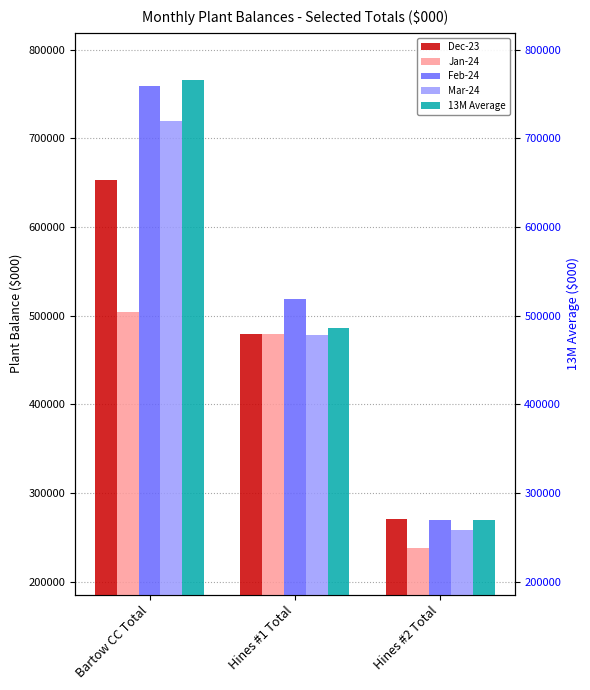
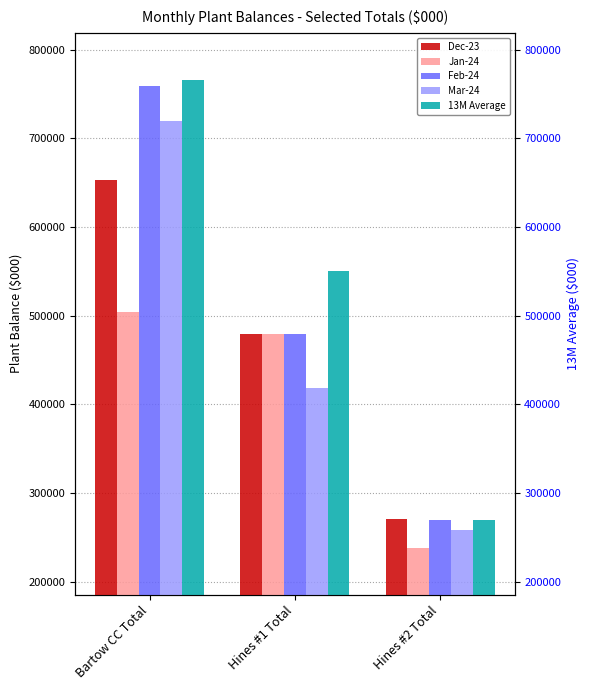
Feb-24, Hines #1 Total: 520000 -> 480000
Mar-24, Hines #1 Total: 480000 -> 420000
13M Average, Hines #1 Total: 490000 -> 550000
